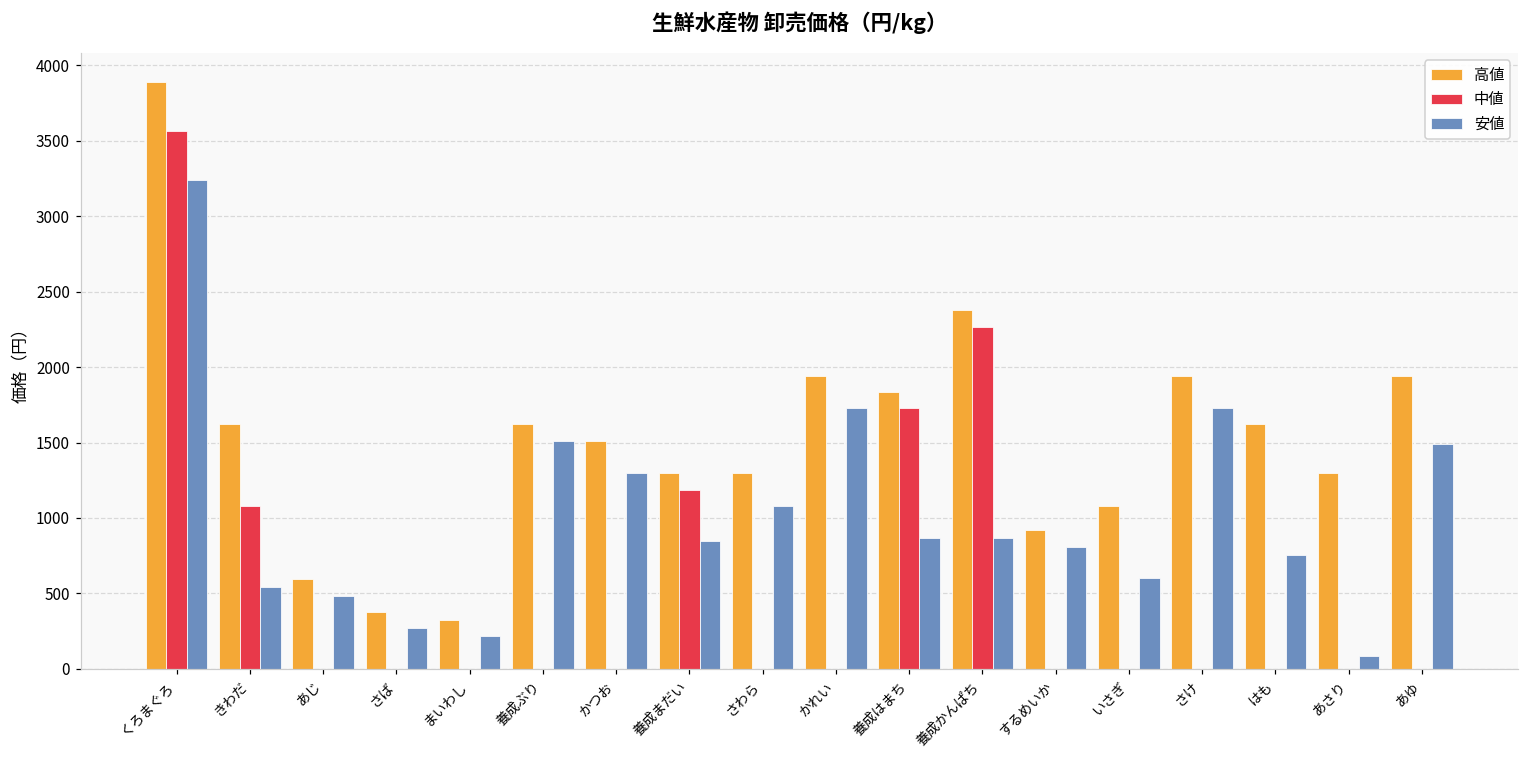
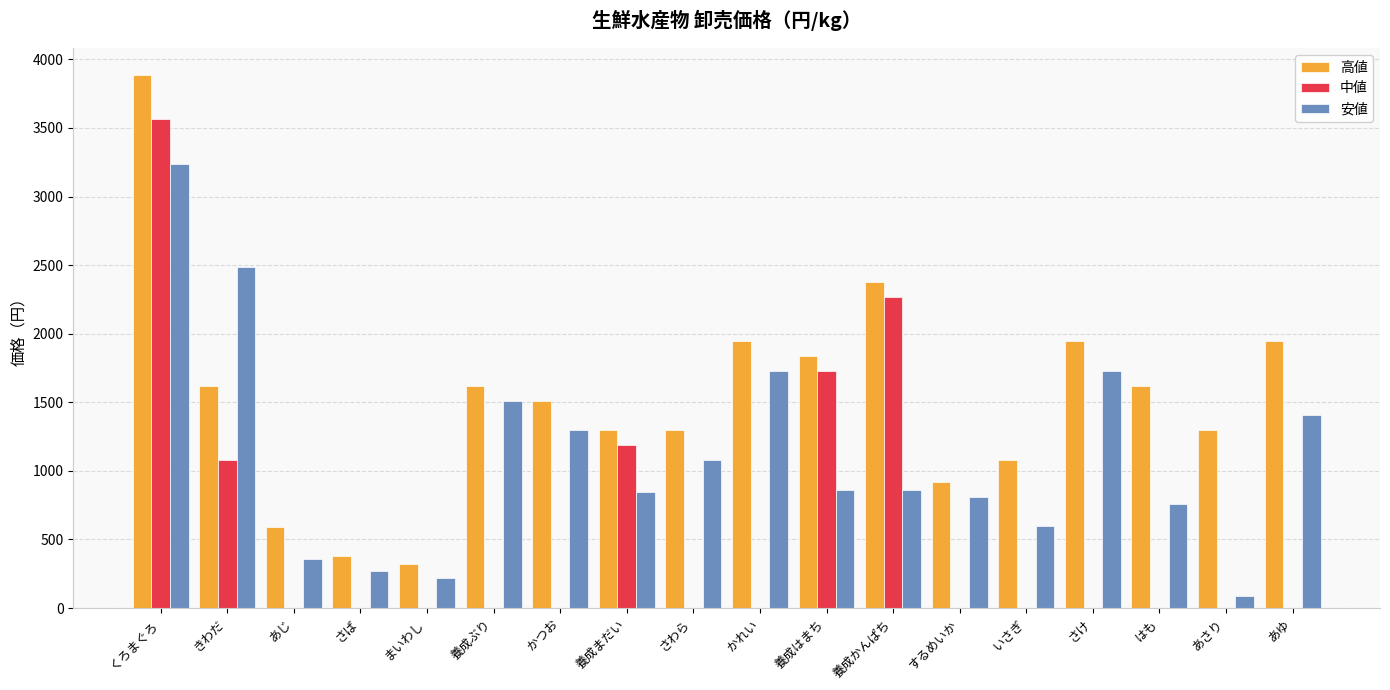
安値, きわだ: 540 -> 2480
安値, あじ: 490 -> 360
安値, あゆ: 1490 -> 1400
